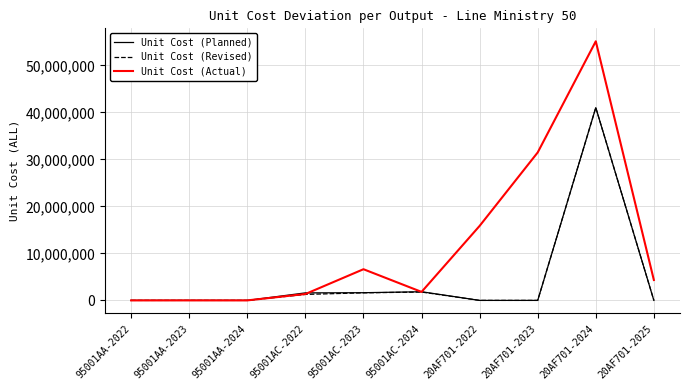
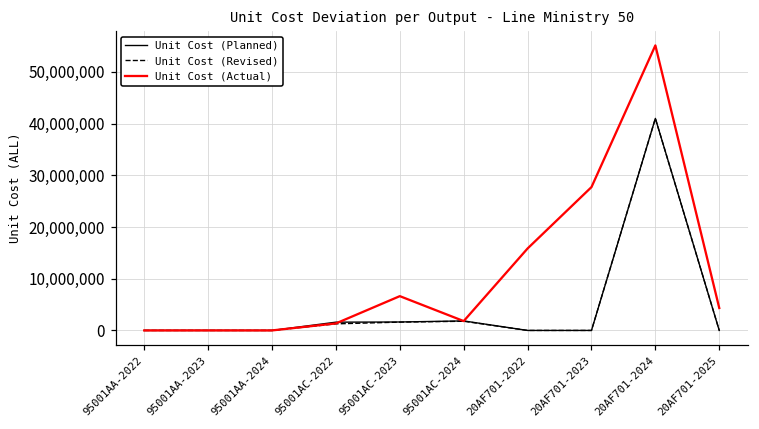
Unit Cost (Actual), 20AF701-2023: 31,000,000 -> 28,000,000
